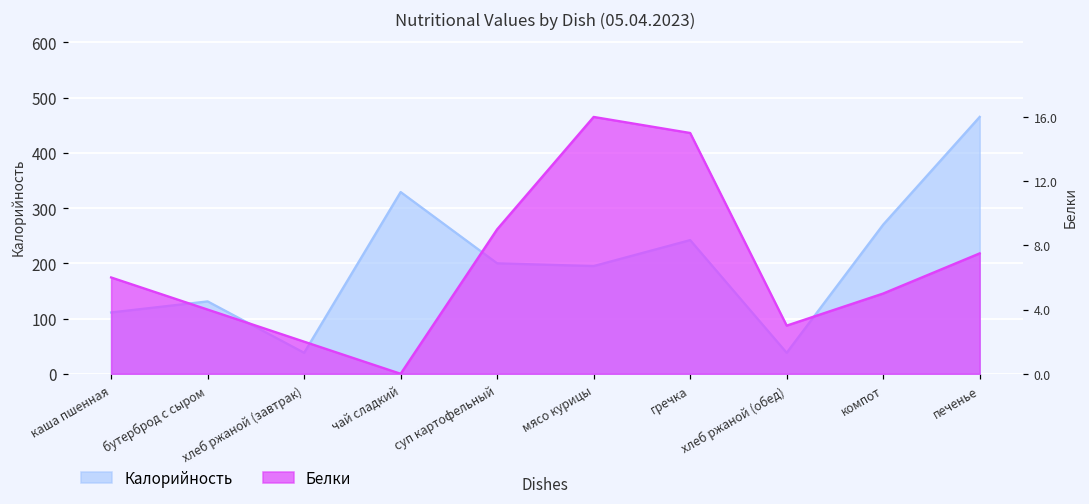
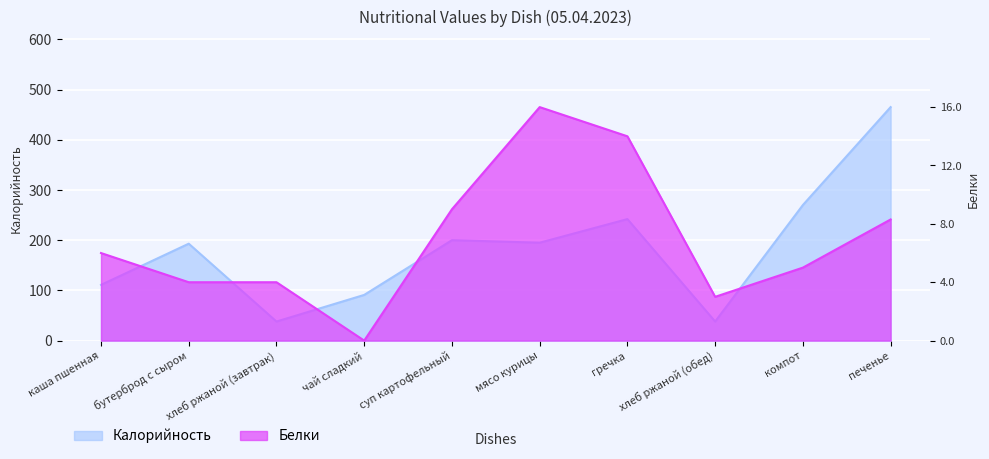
Калорийность, бутерброд с сыром: 130 -> 190
Калорийность, чай сладкий: 330 -> 90
Белки, хлеб ржаной (завтрак): 2.0 -> 4.0
Белки, гречка: 15.0 -> 14.0
Белки, печенье: 7.5 -> 8.3
